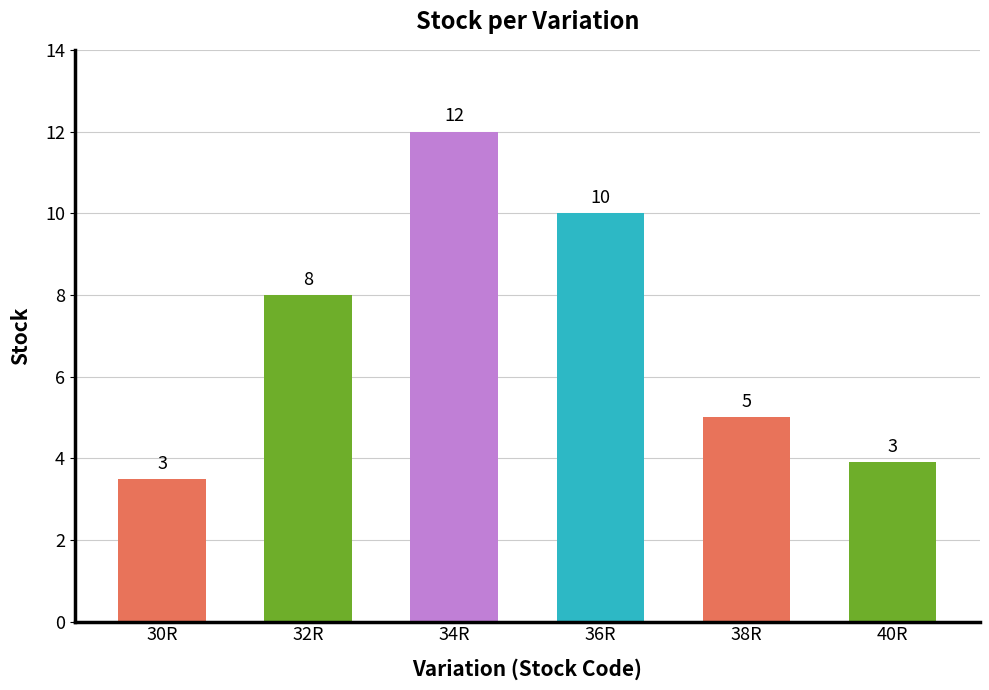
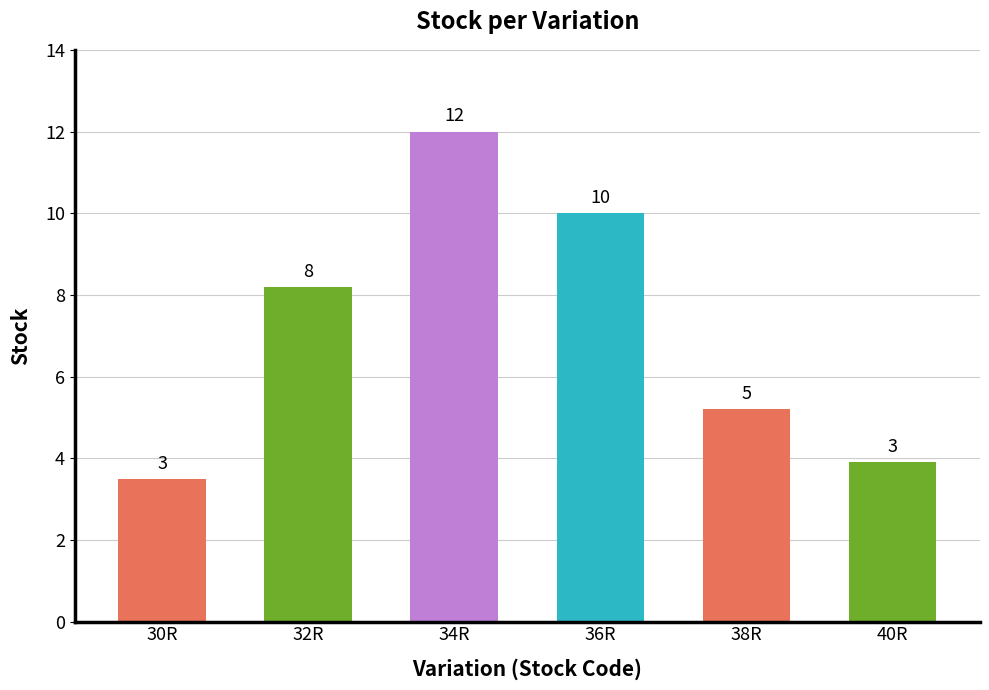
32R: 8.0 -> 8.2
38R: 5.0 -> 5.2
